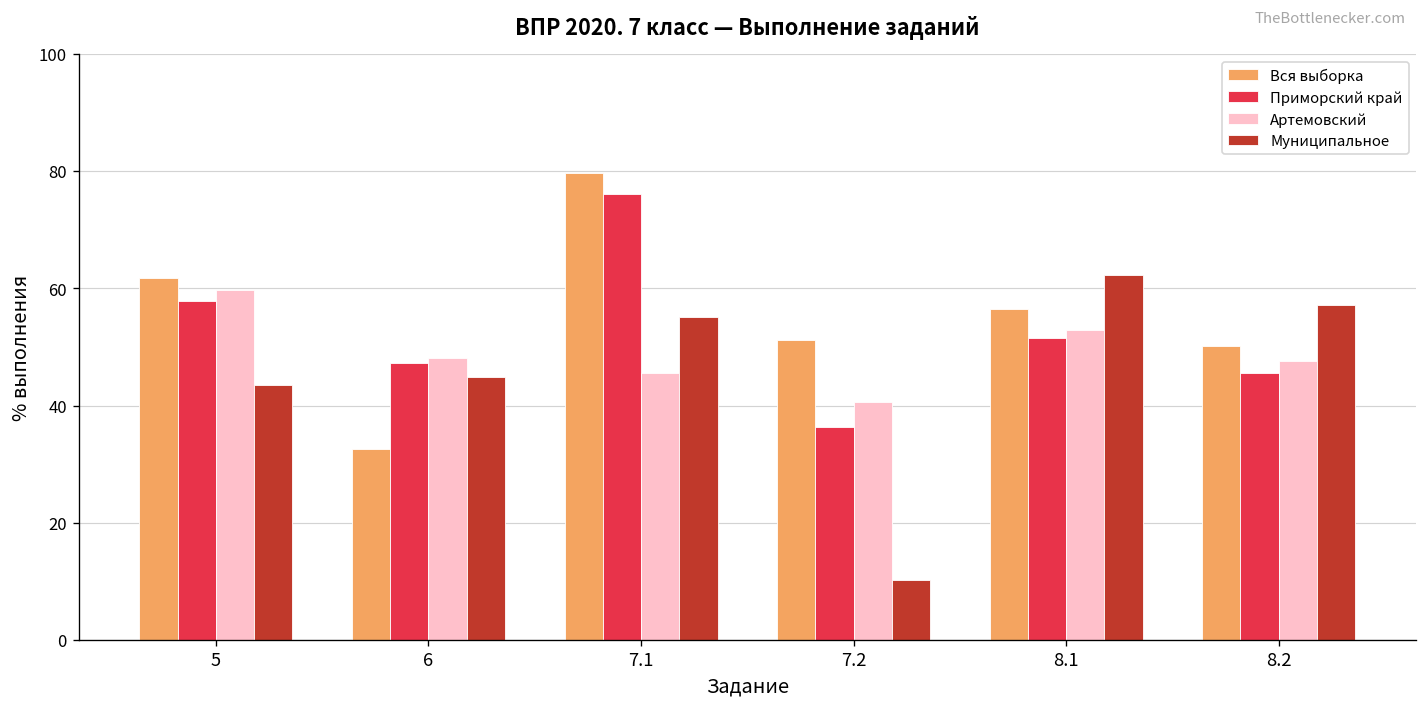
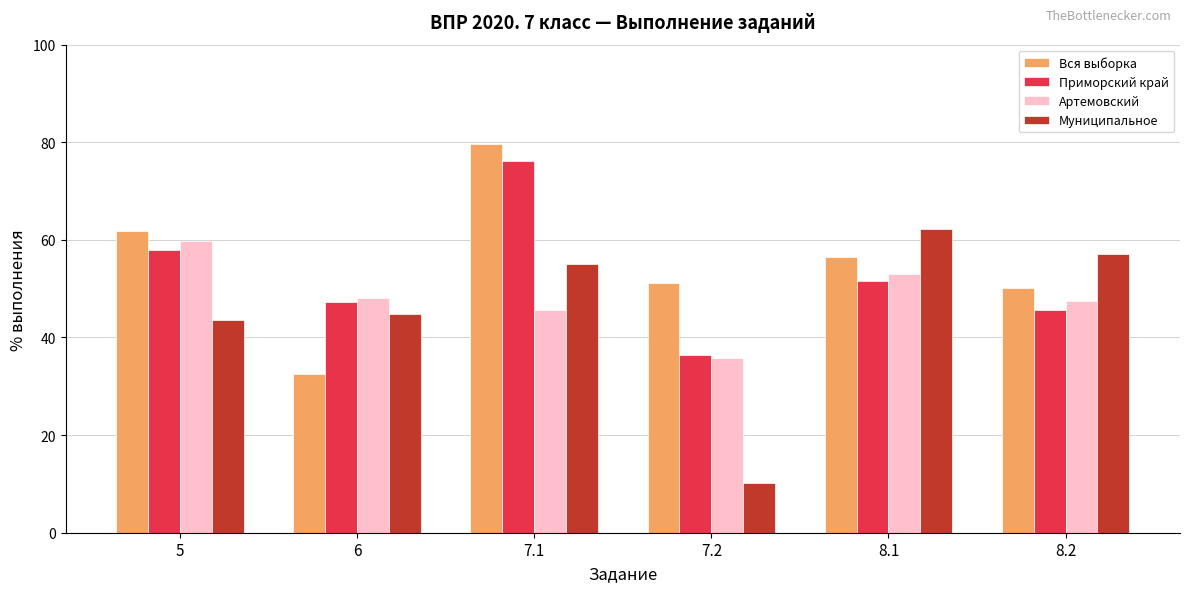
Артемовский, 7.2: 41 -> 36
